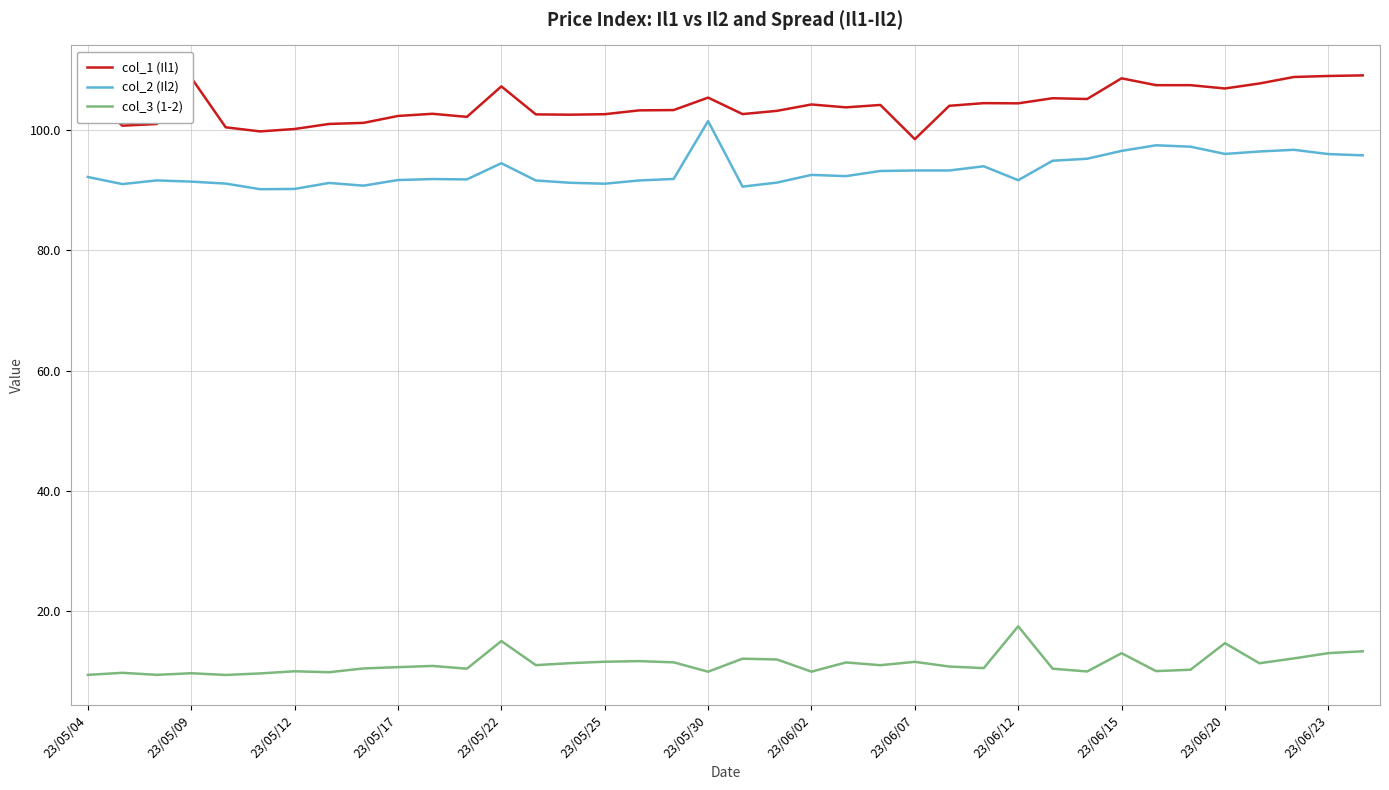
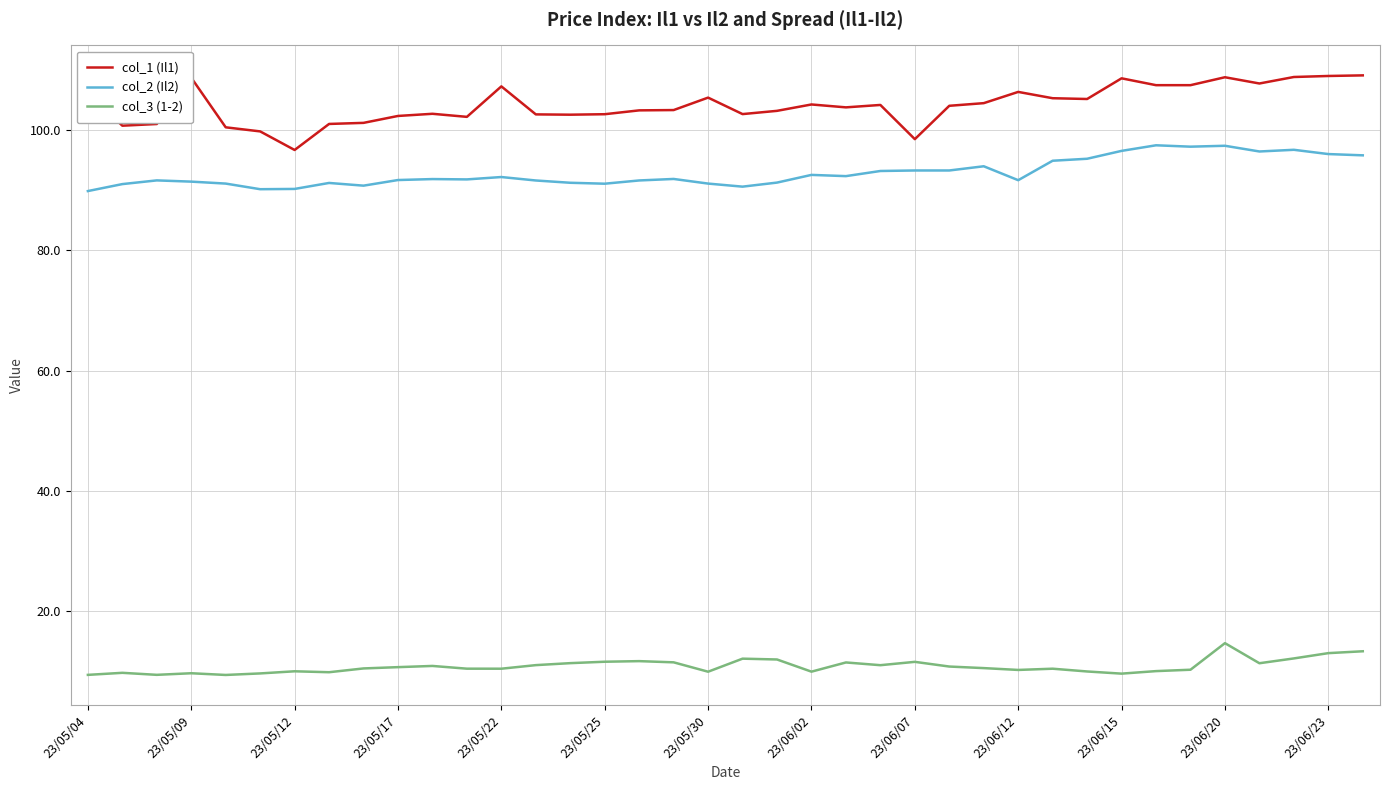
col_2 (Il2), 23/05/04: 92 -> 90
col_1 (Il1), 23/05/12: 100 -> 97
col_2 (Il2), 23/05/22: 94 -> 92
col_3 (1-2), 23/05/22: 15 -> 10
col_2 (Il2), 23/05/30: 102 -> 91
col_1 (Il1), 23/06/12: 104 -> 106
col_3 (1-2), 23/06/12: 17 -> 10
col_3 (1-2), 23/06/15: 13 -> 10
col_1 (Il1), 23/06/20: 107 -> 109
col_2 (Il2), 23/06/20: 96 -> 97
